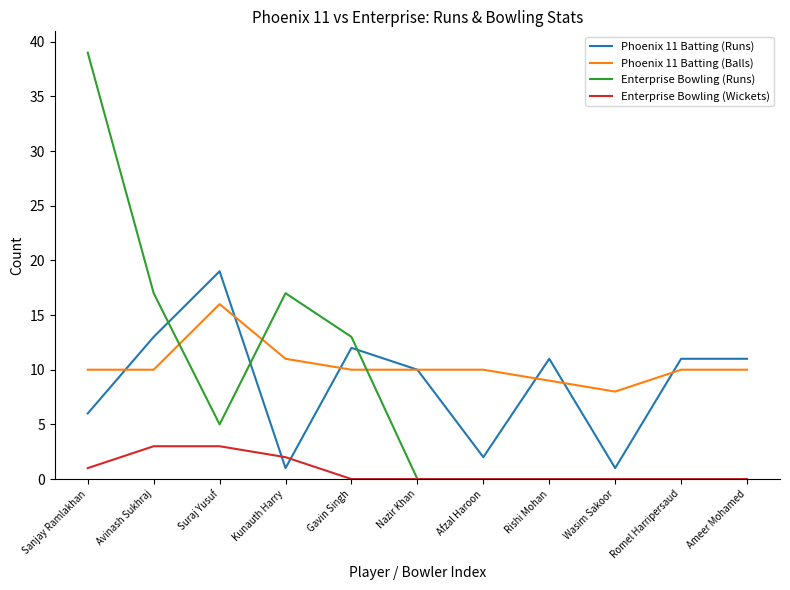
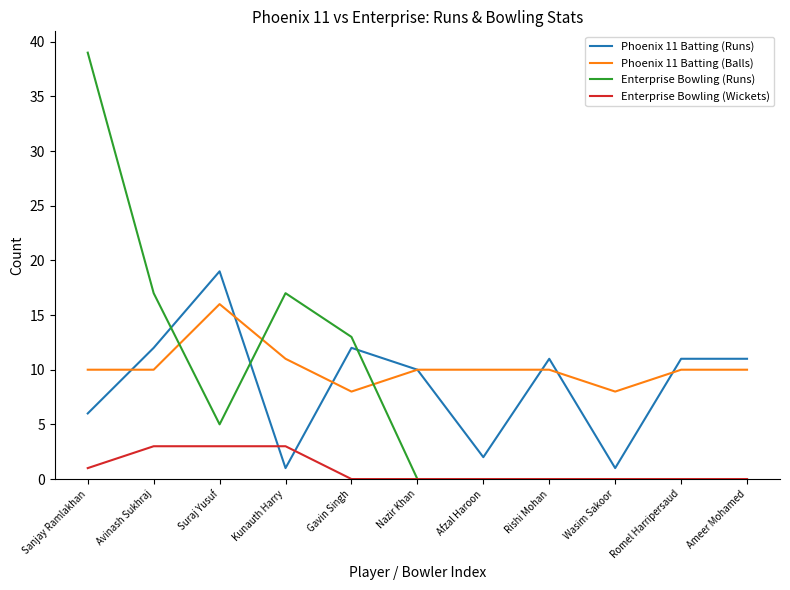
Phoenix 11 Batting (Runs), Avinash Sukhraj: 13 -> 12
Enterprise Bowling (Wickets), Kunauth Harry: 2 -> 3
Phoenix 11 Batting (Balls), Gavin Singh: 10 -> 8
Phoenix 11 Batting (Balls), Rishi Mohan: 9 -> 10
